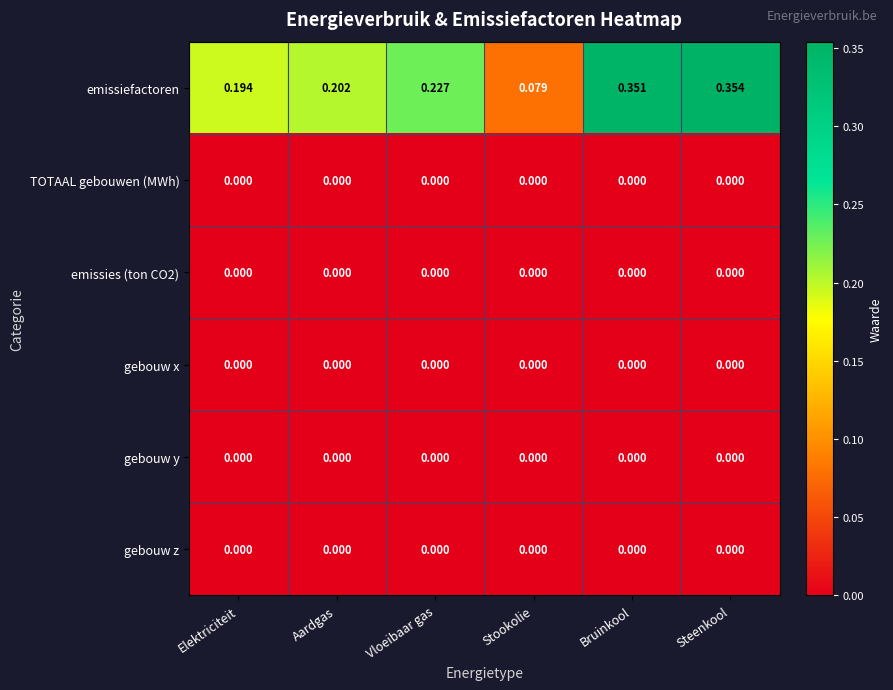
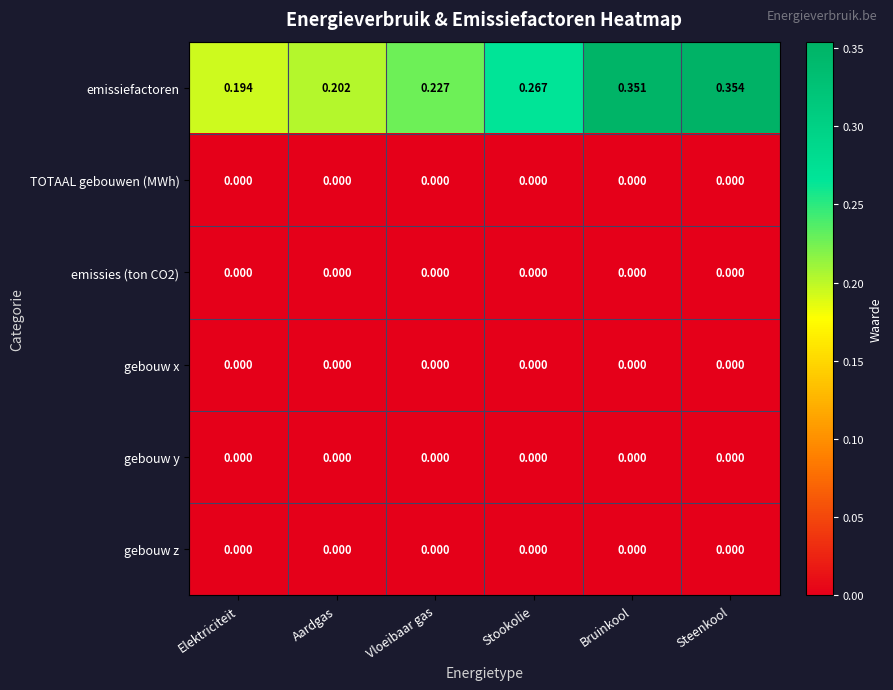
emissiefactoren, Stookolie: 0.079 -> 0.267
